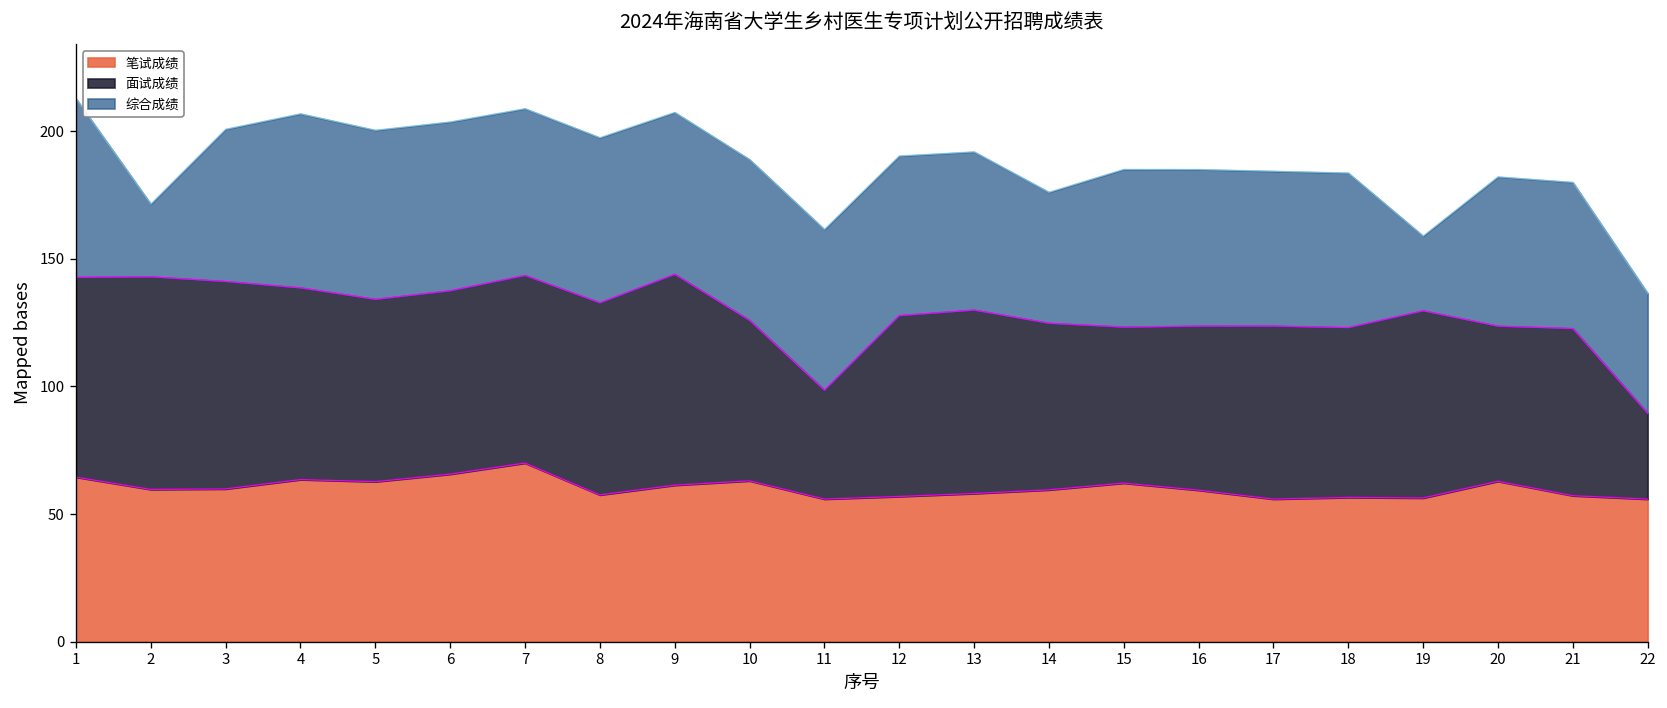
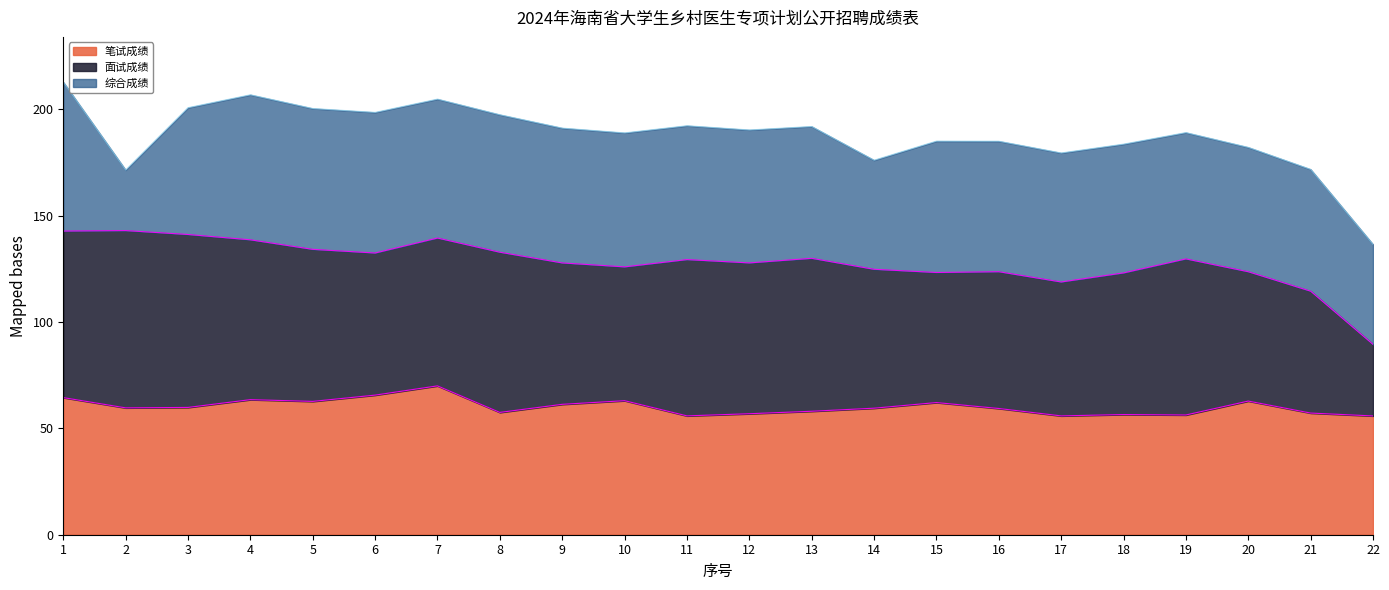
面试成绩, 6: 72 -> 67
面试成绩, 7: 74 -> 70
面试成绩, 9: 83 -> 67
面试成绩, 11: 43 -> 73
面试成绩, 17: 68 -> 63
综合成绩, 19: 29 -> 59
面试成绩, 21: 66 -> 57
